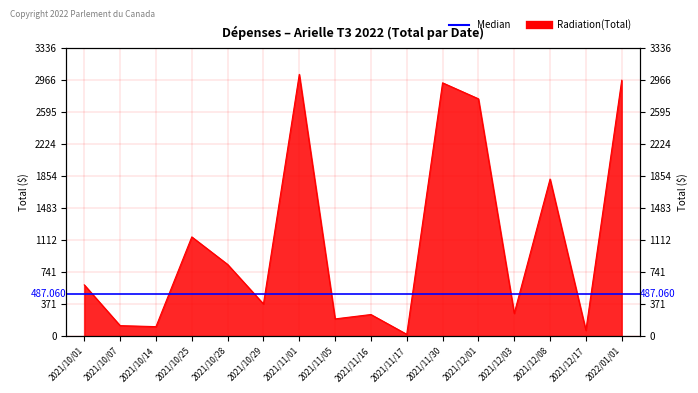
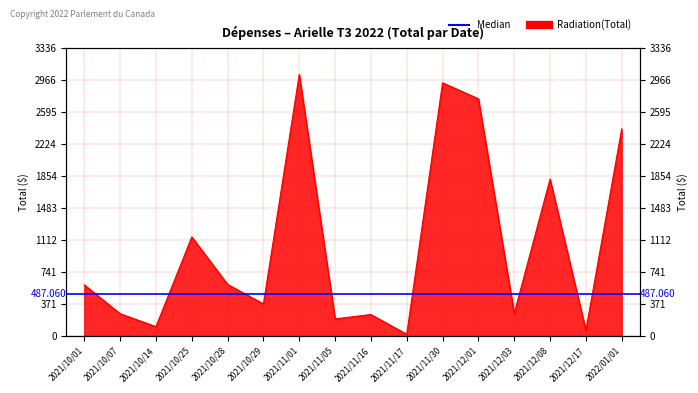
2021/10/07: 100 -> 300
2021/10/28: 800 -> 600
2022/01/01: 3000 -> 2400
